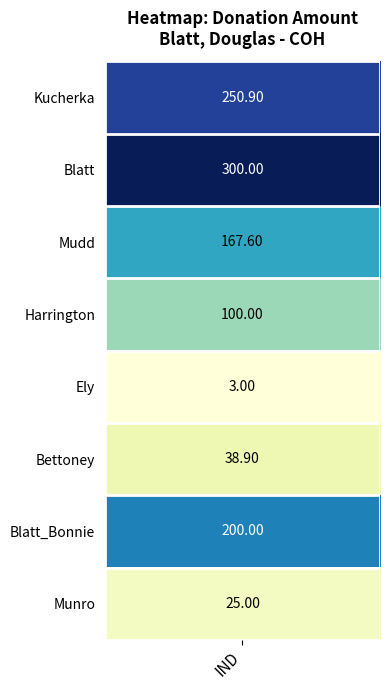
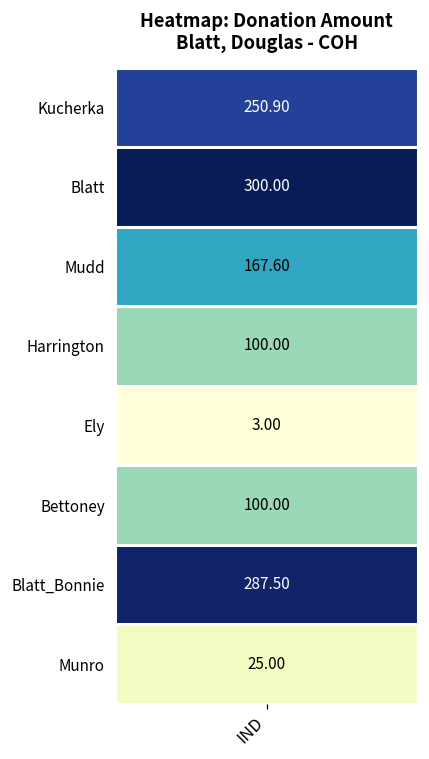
Bettoney, IND: 38.90 -> 100.00
Blatt_Bonnie, IND: 200.00 -> 287.50
